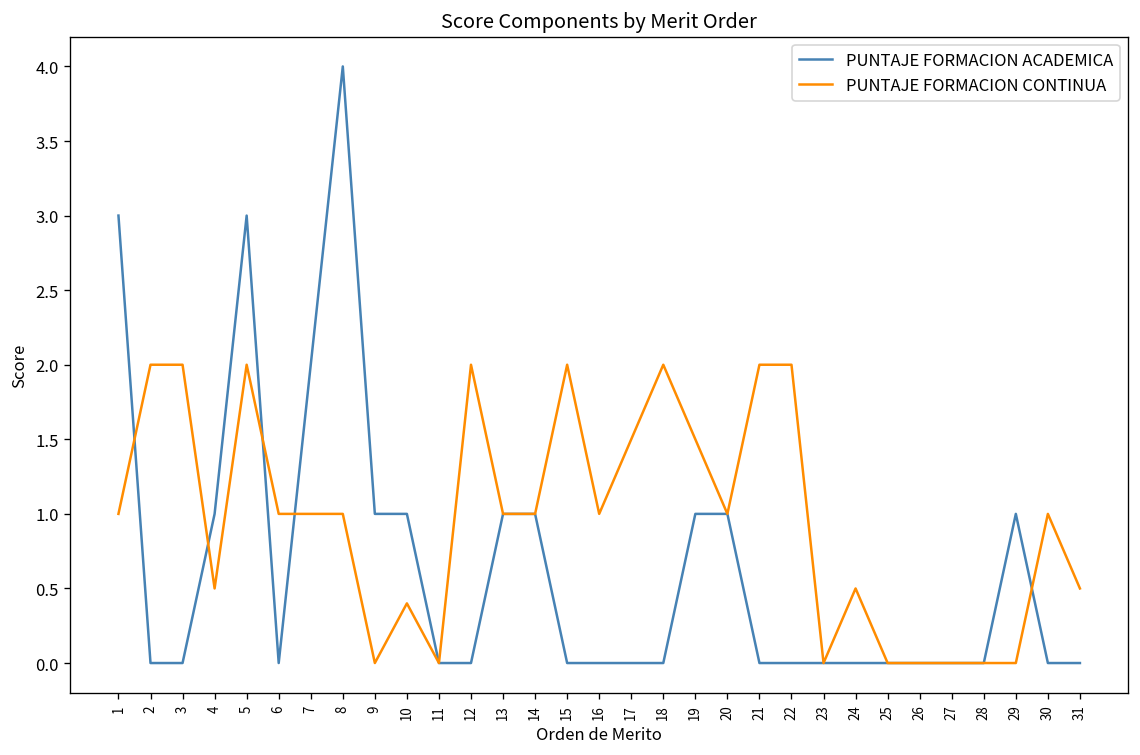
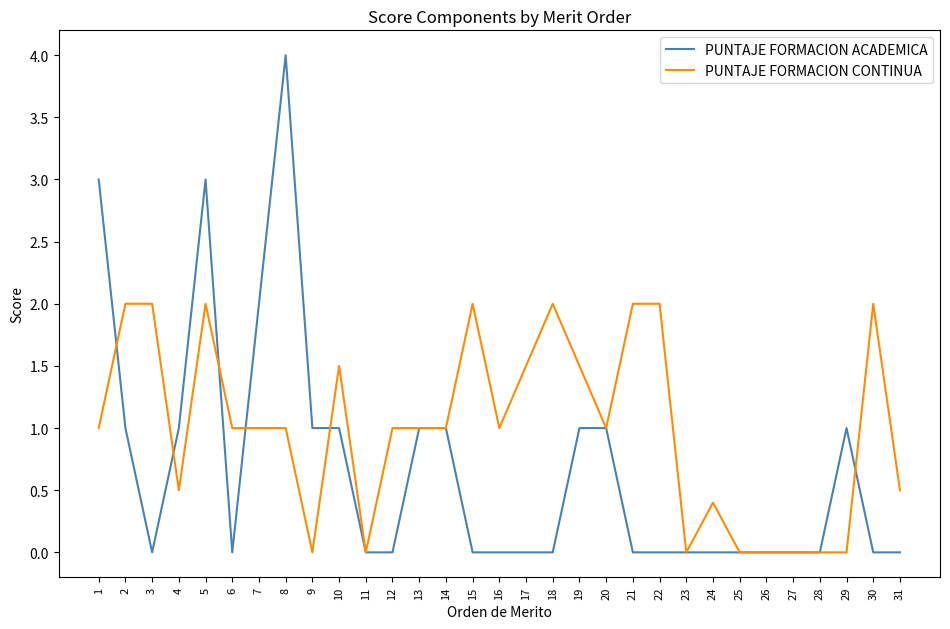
PUNTAJE FORMACION ACADEMICA, 2: 0 -> 1
PUNTAJE FORMACION CONTINUA, 10: 0.4 -> 1.5
PUNTAJE FORMACION CONTINUA, 12: 2 -> 1
PUNTAJE FORMACION CONTINUA, 24: 0.5 -> 0.4
PUNTAJE FORMACION CONTINUA, 30: 1 -> 2
